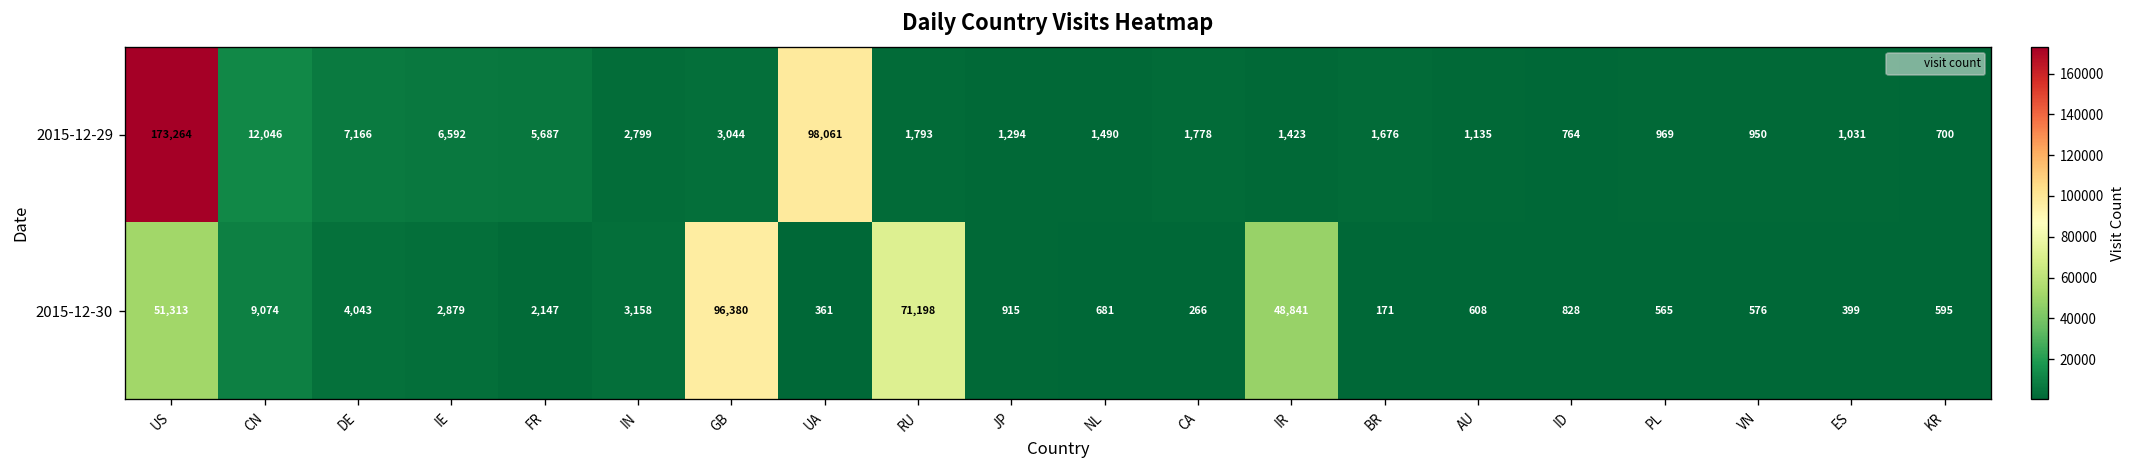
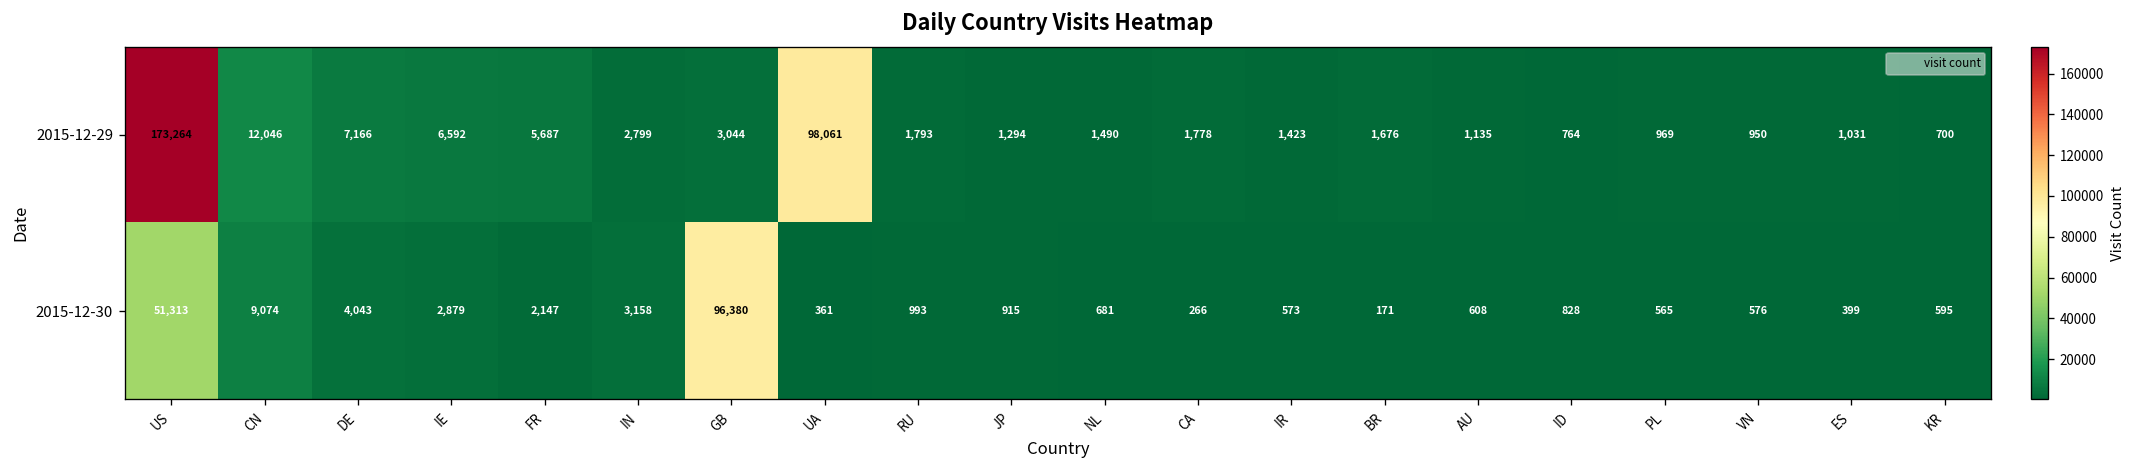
2015-12-30, RU: 71,198 -> 993
2015-12-30, IR: 48,841 -> 573
